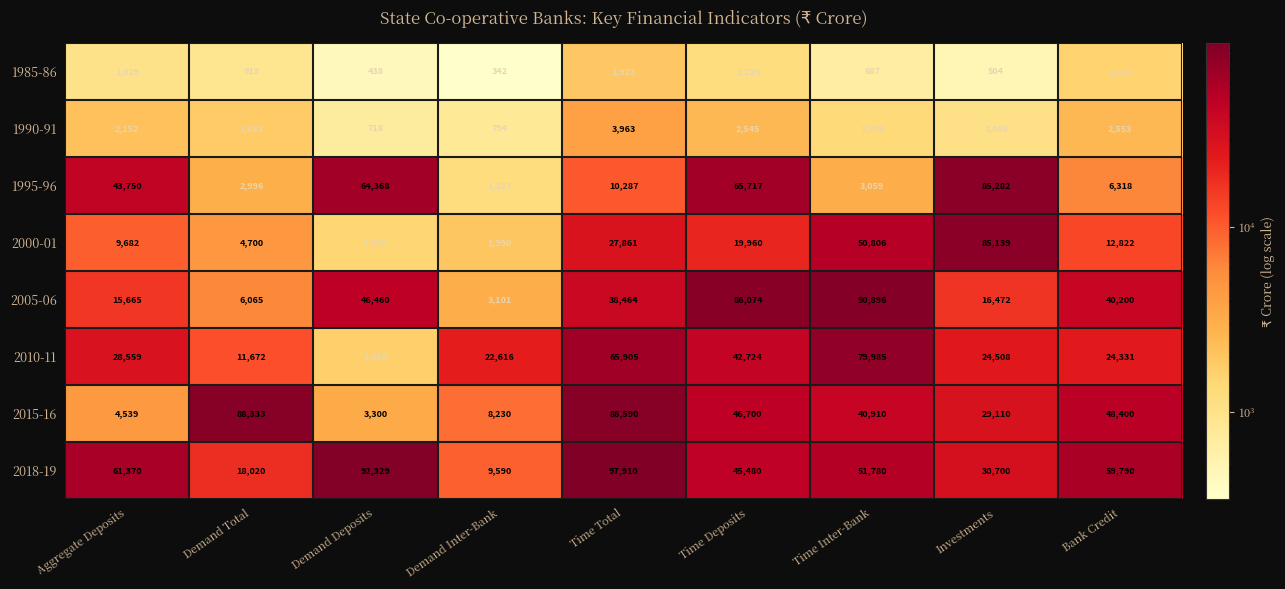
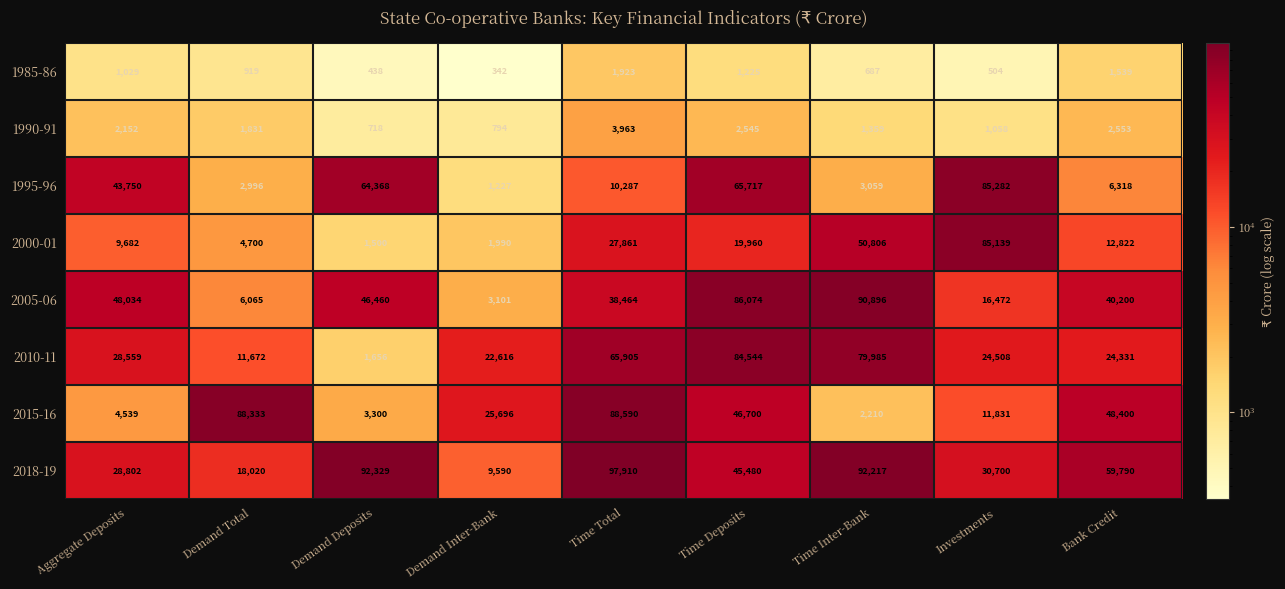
2005-06, Aggregate Deposits: 15,665 -> 48,034
2010-11, Time Deposits: 42,724 -> 84,544
2015-16, Demand Inter-Bank: 8,230 -> 25,696
2015-16, Time Inter-Bank: 40,910 -> 2,210
2015-16, Investments: 29,110 -> 11,831
2018-19, Aggregate Deposits: 61,370 -> 28,802
2018-19, Time Inter-Bank: 51,780 -> 92,217
